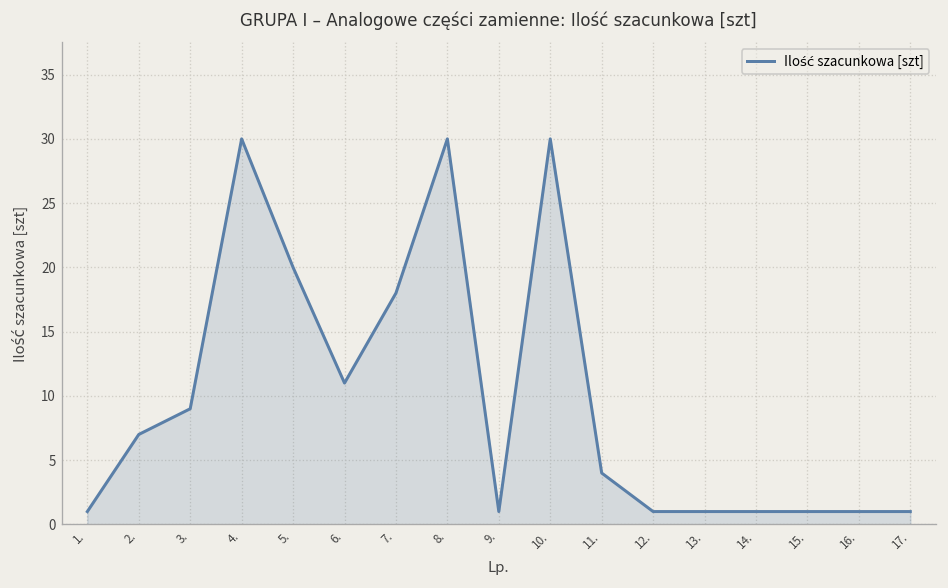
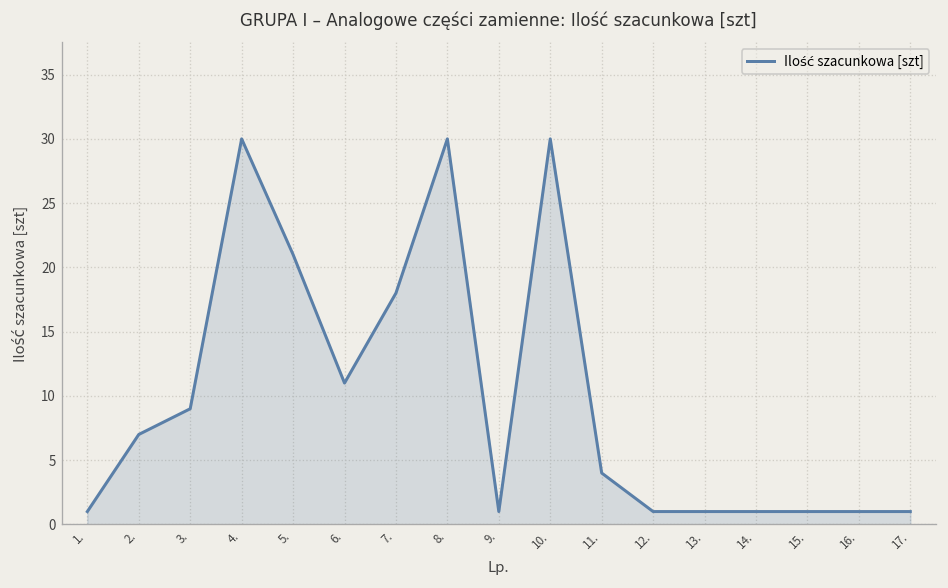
5.: 20 -> 21
